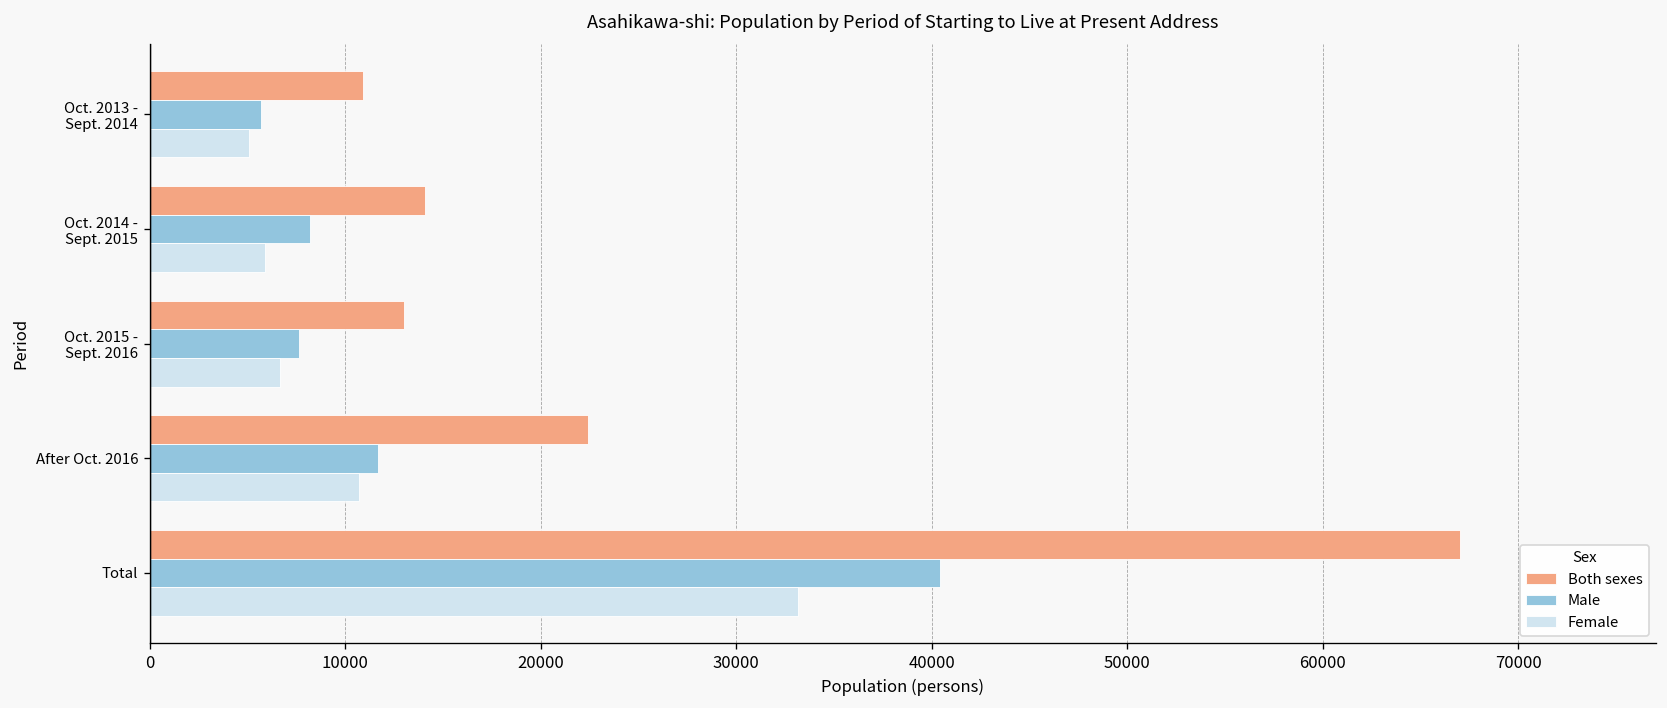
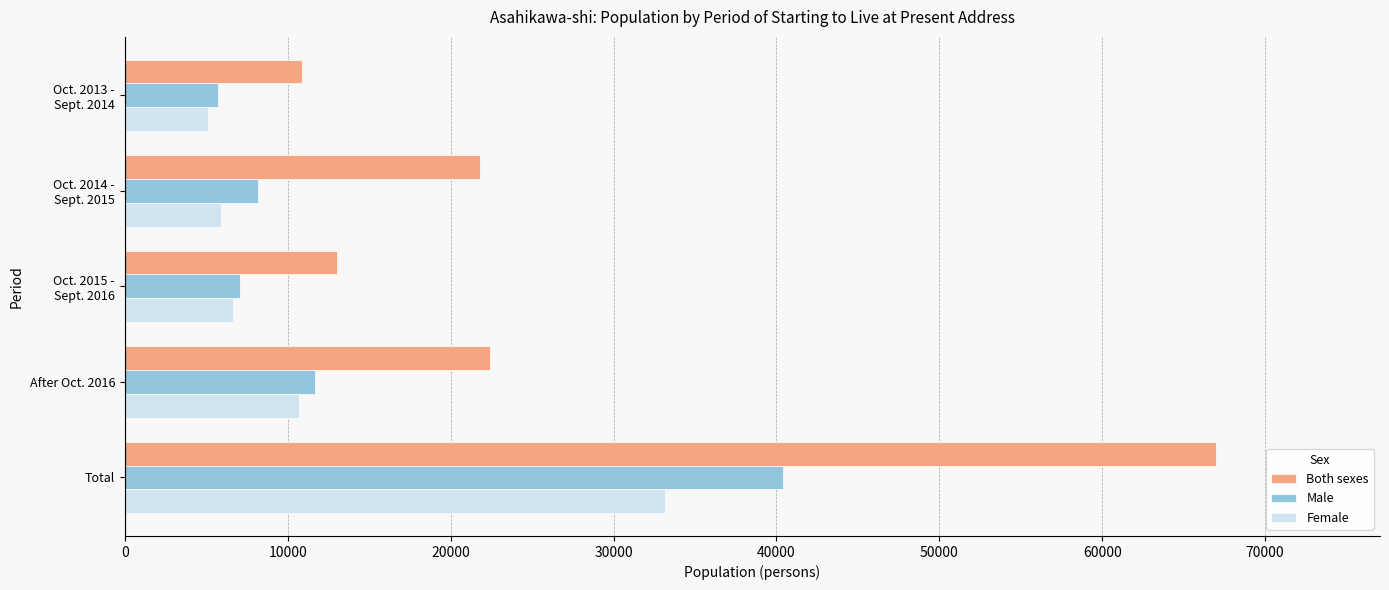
Both sexes, Oct. 2014 - Sept. 2015: 14100 -> 21800
Male, Oct. 2015 - Sept. 2016: 7700 -> 7100
